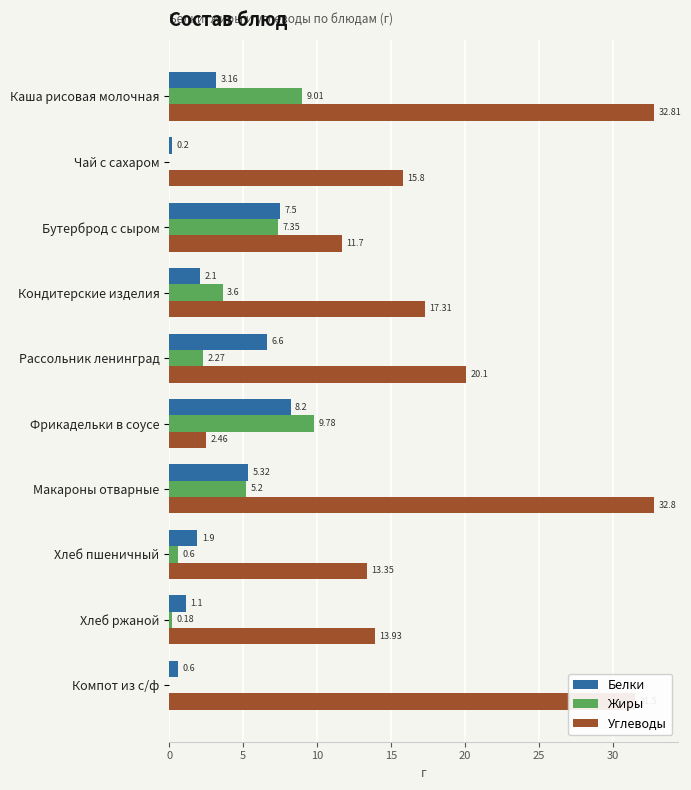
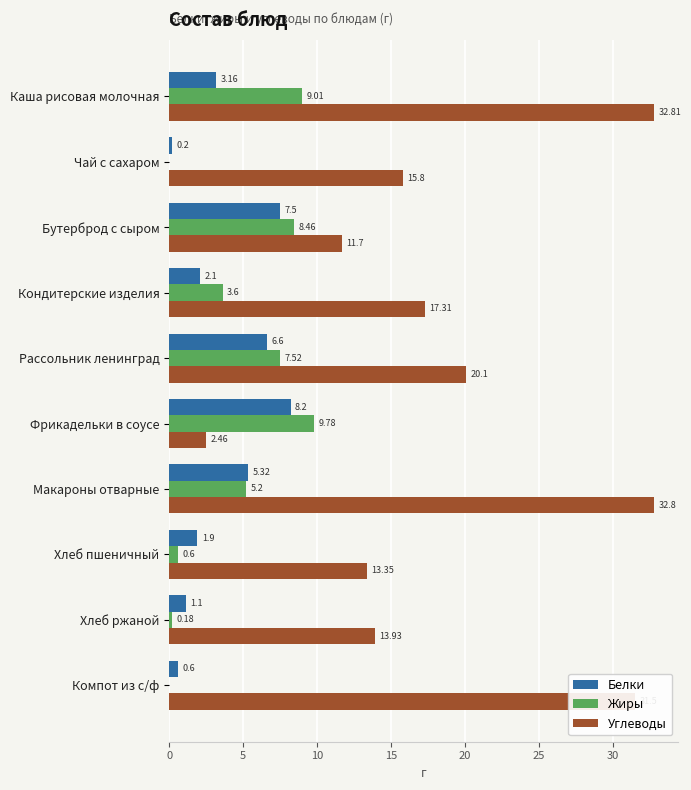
Жиры, Бутерброд с сыром: 7.35 -> 8.46
Жиры, Рассольник ленинград: 2.27 -> 7.52
